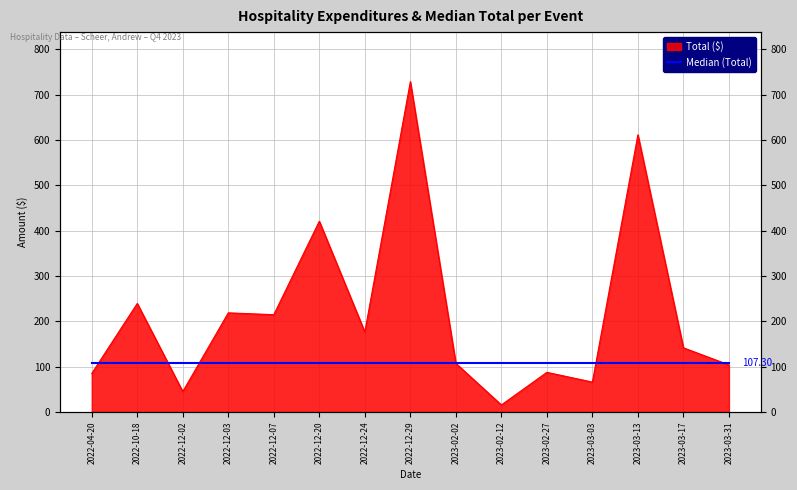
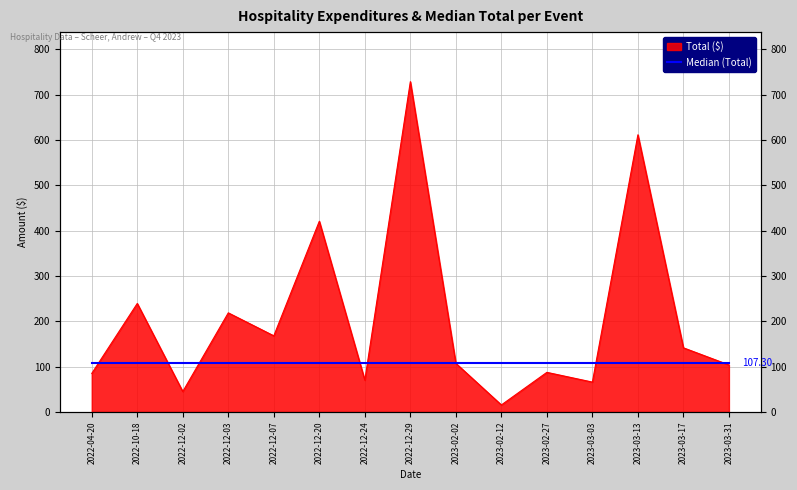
Total ($), 2022-12-07: 210 -> 170
Total ($), 2022-12-24: 180 -> 70
